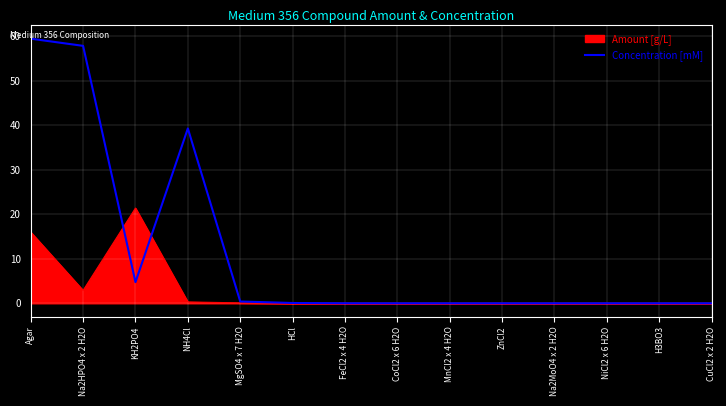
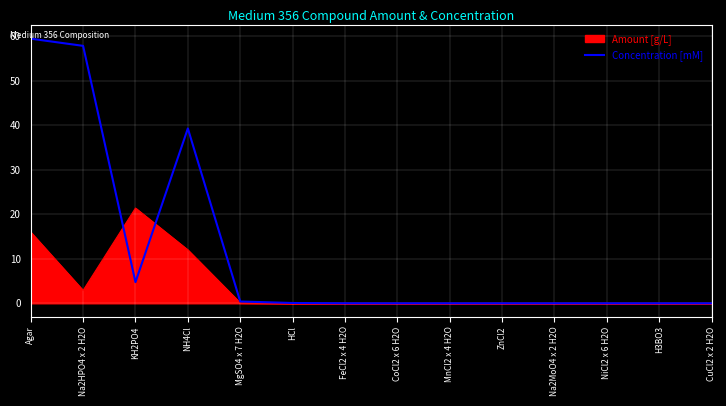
Amount [g/L], NH4Cl: 0 -> 12
